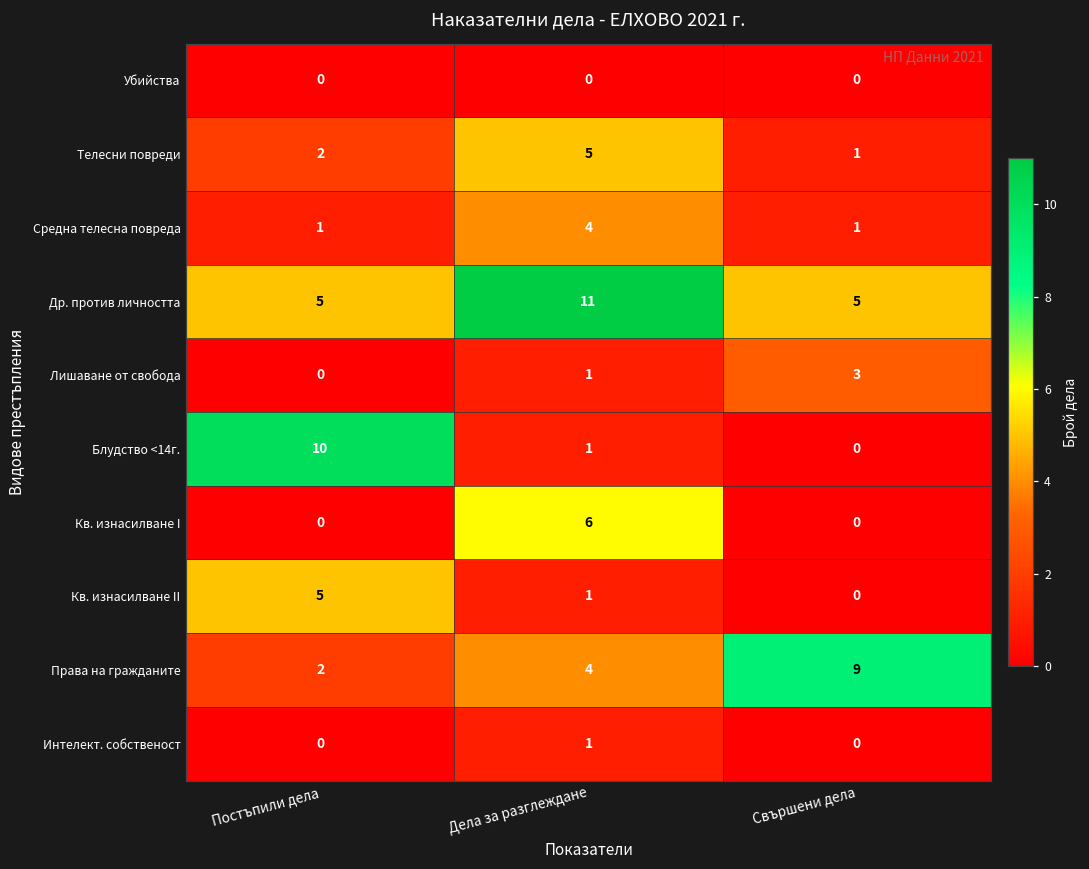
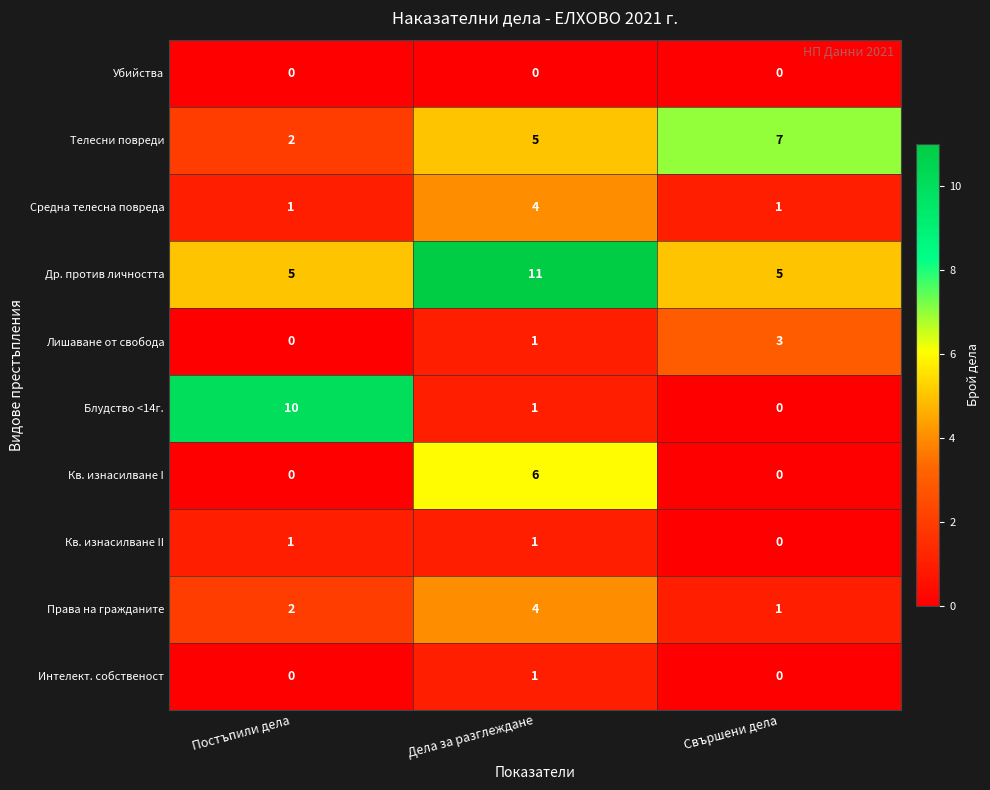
Телесни повреди, Свършени дела: 1 -> 7
Кв. изнасилване II, Постъпили дела: 5 -> 1
Права на гражданите, Свършени дела: 9 -> 1
